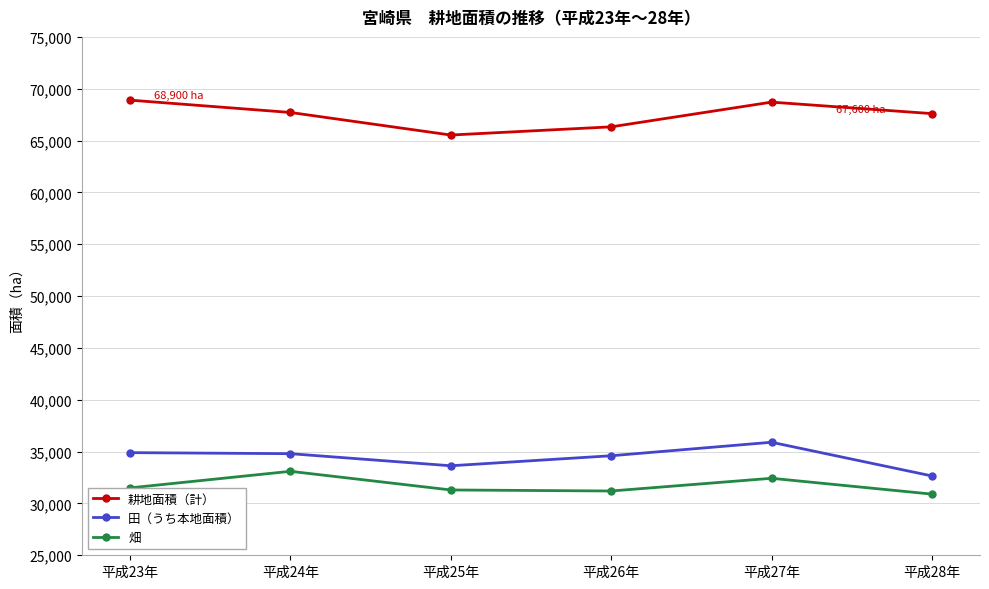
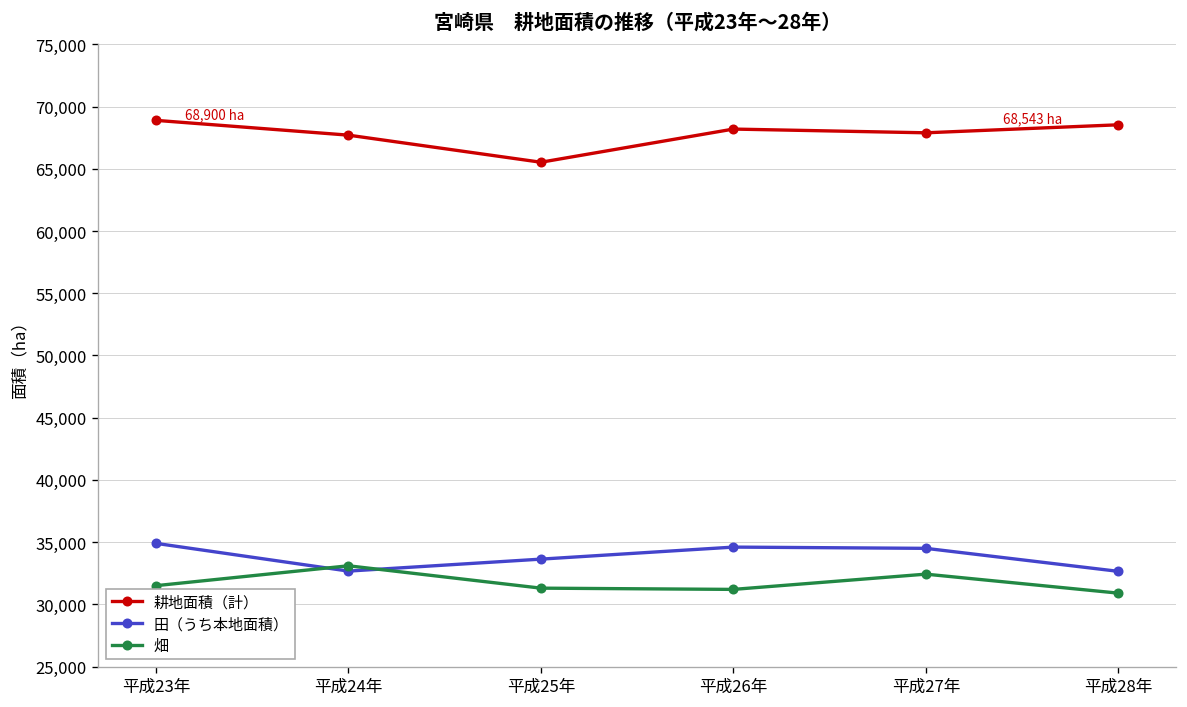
田（うち本地面積）, 平成24年: 34,800 -> 32,700
耕地面積（計）, 平成26年: 66,300 -> 68,200
耕地面積（計）, 平成27年: 68,700 -> 67,900
田（うち本地面積）, 平成27年: 35,900 -> 34,500
耕地面積（計）, 平成28年: 67,600 -> 68,543
